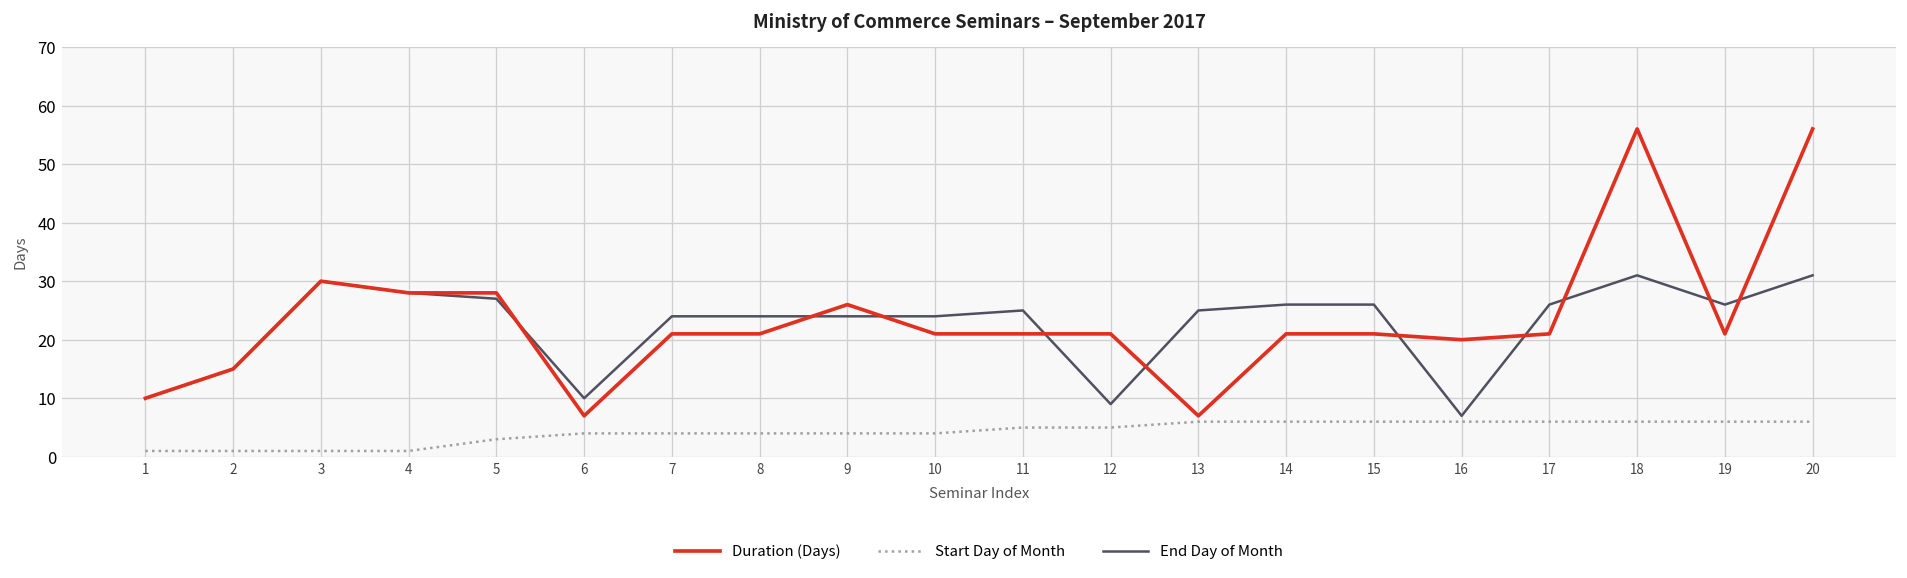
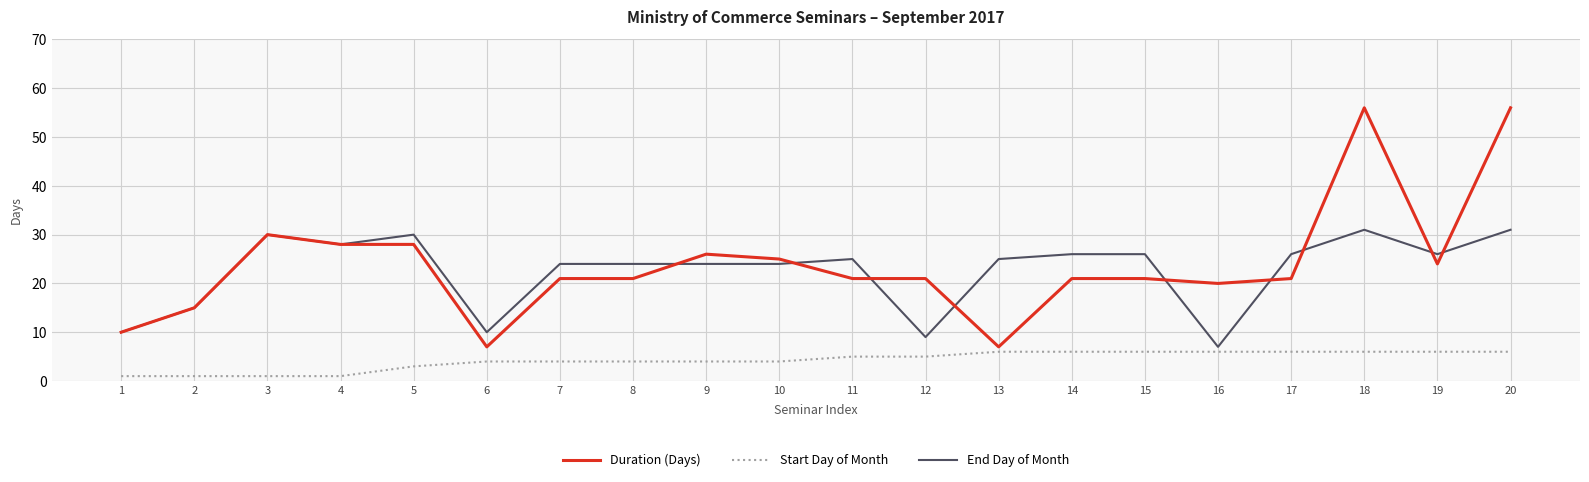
End Day of Month, 5: 27 -> 30
Duration (Days), 10: 21 -> 25
Duration (Days), 19: 21 -> 24
